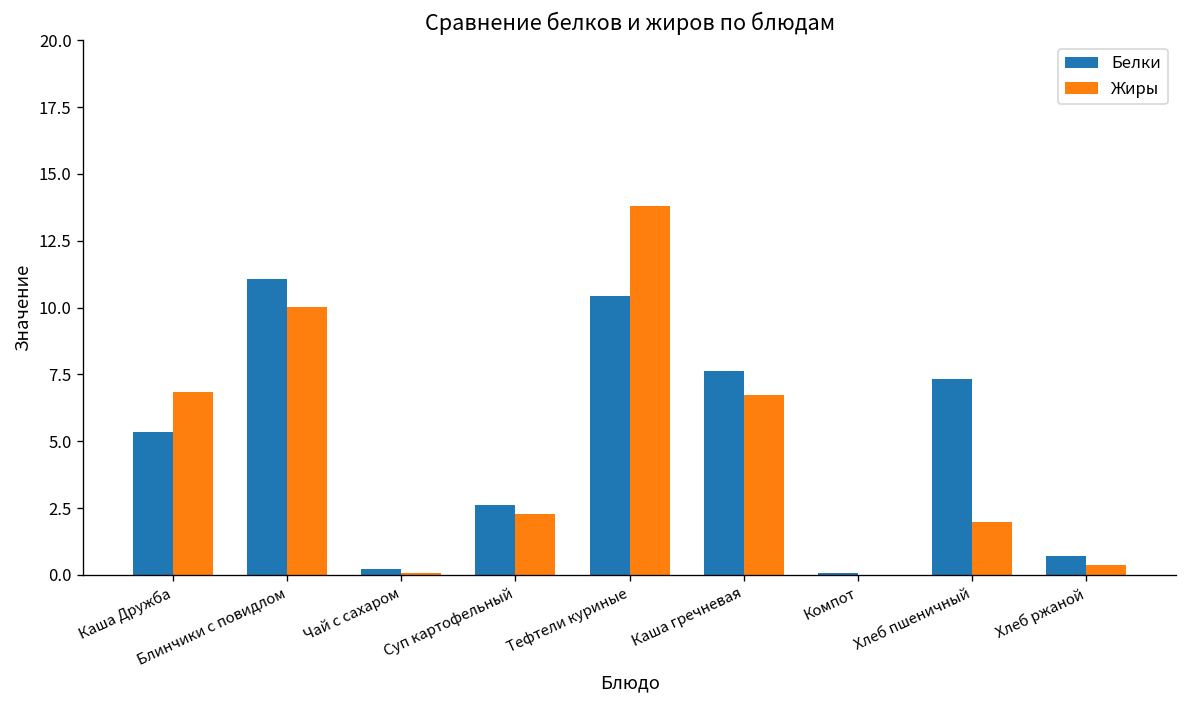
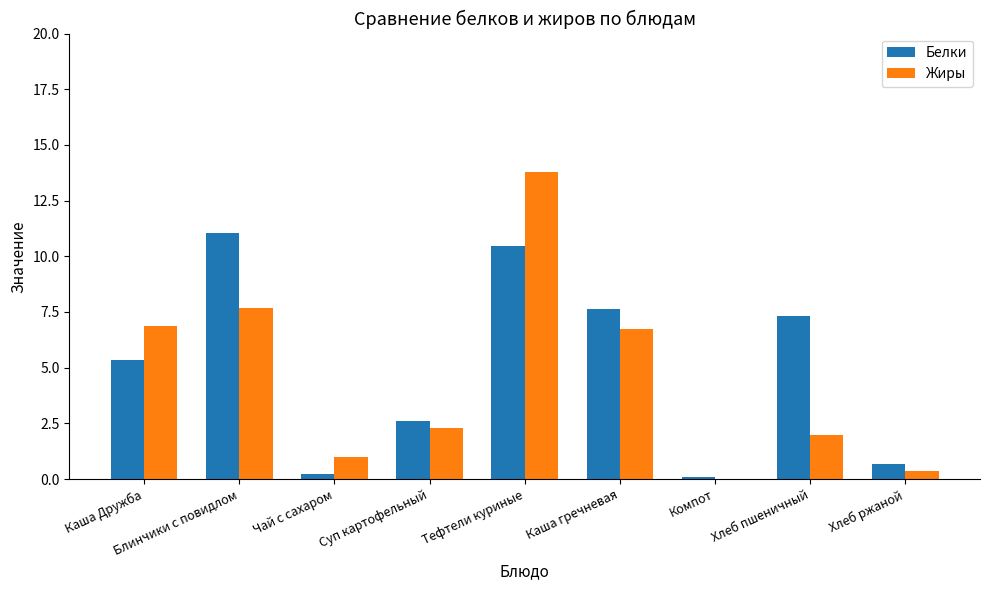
Жиры, Блинчики с повидлом: 10.0 -> 7.7
Жиры, Чай с сахаром: 0.1 -> 1.0
